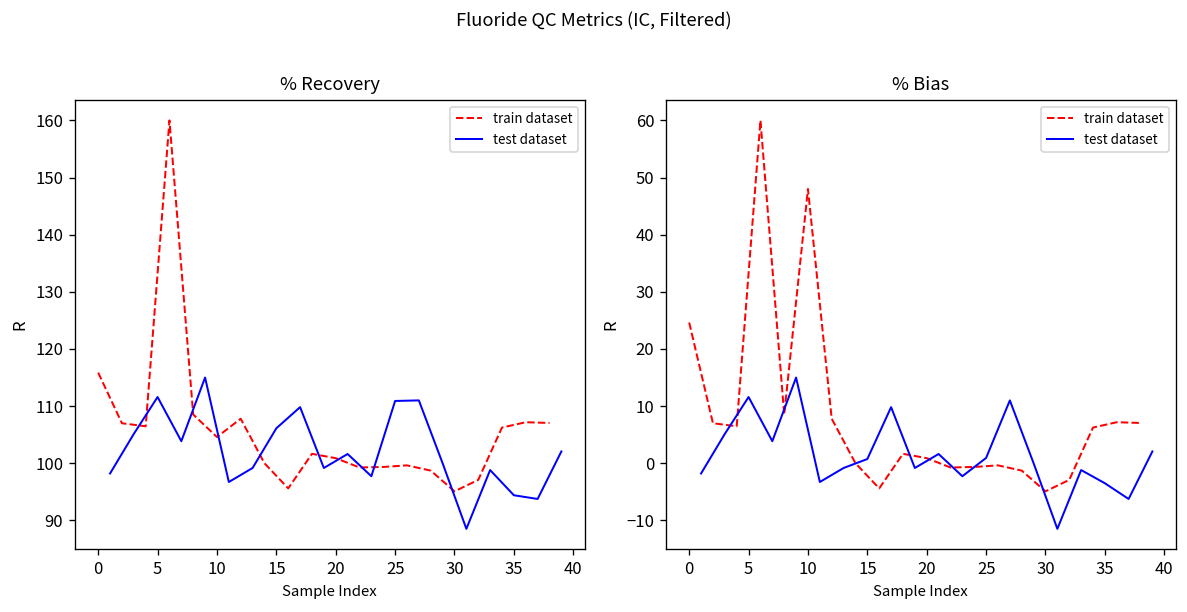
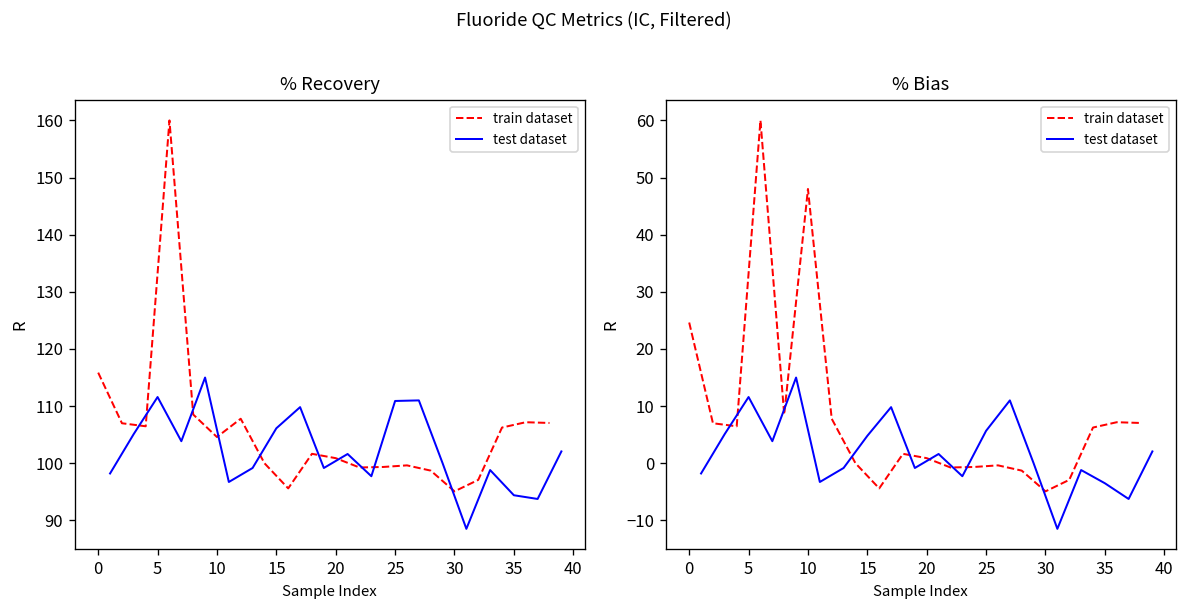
% Bias, test dataset, 15: 1 -> 5
% Bias, test dataset, 25: 1 -> 6
